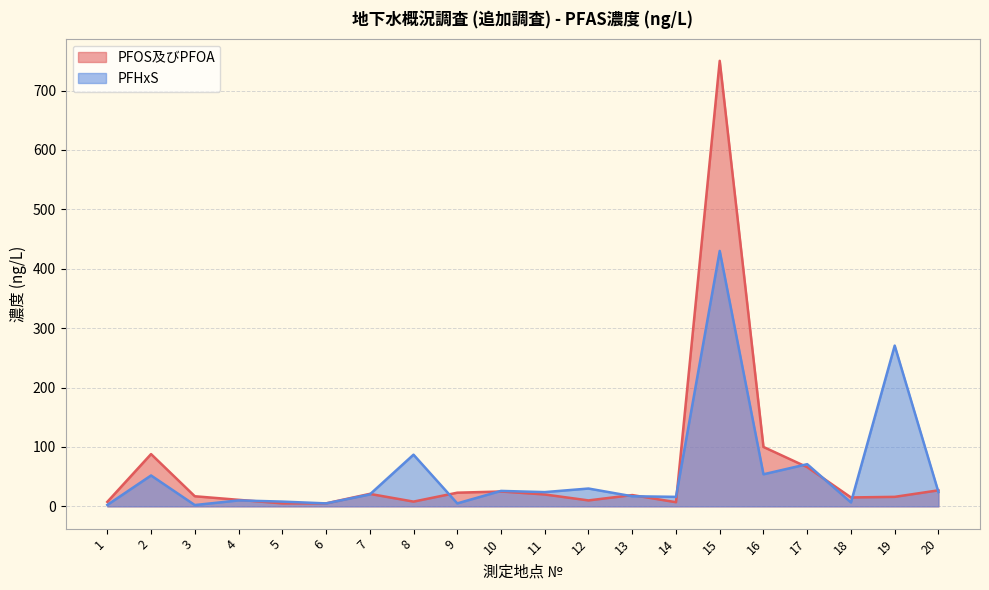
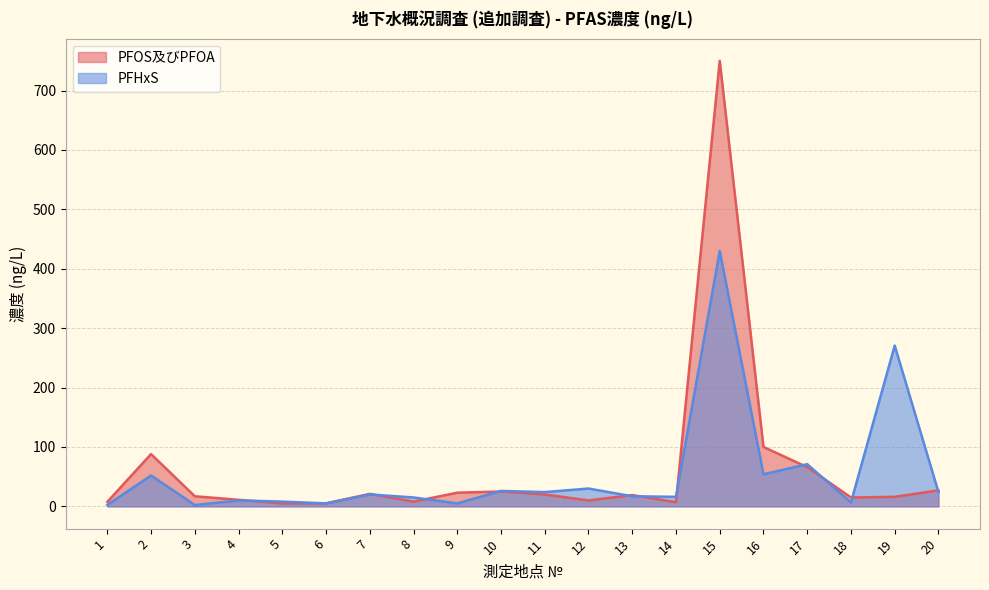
PFHxS, 8: 90 -> 20
